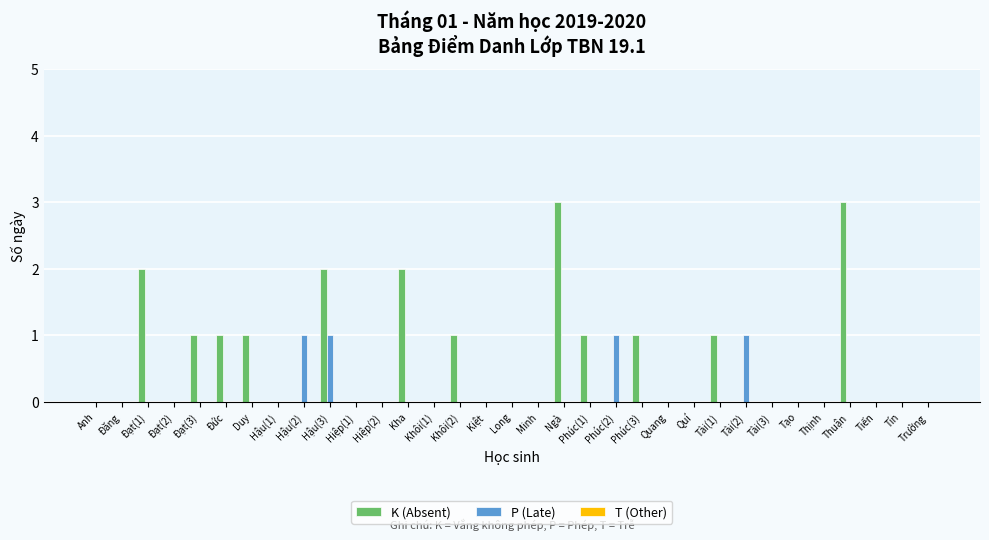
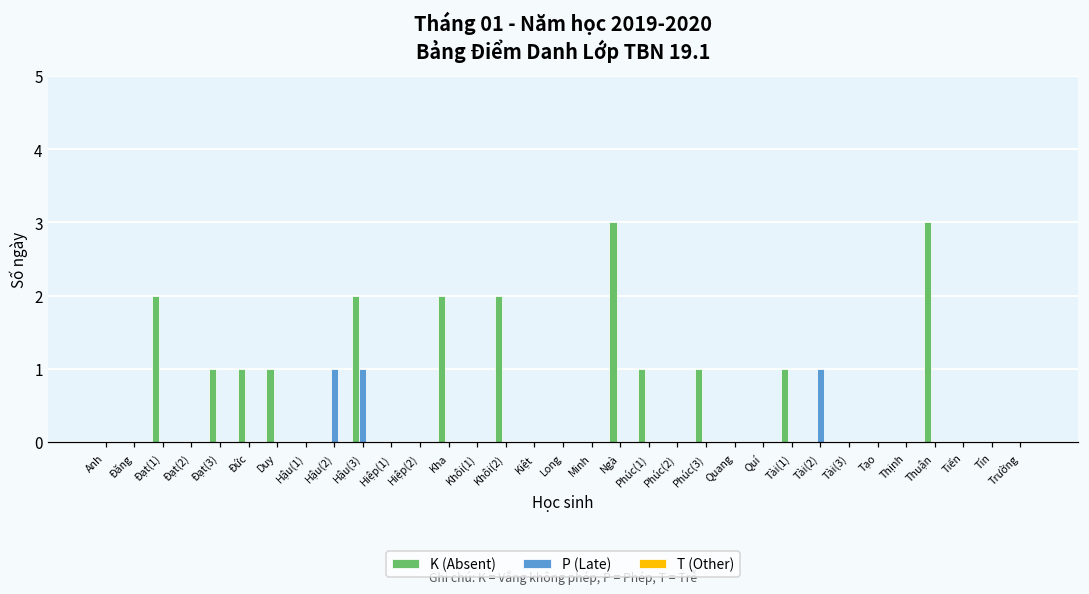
K (Absent), Khôi(2): 1 -> 2
P (Late), Phúc(2): 1 -> 0
